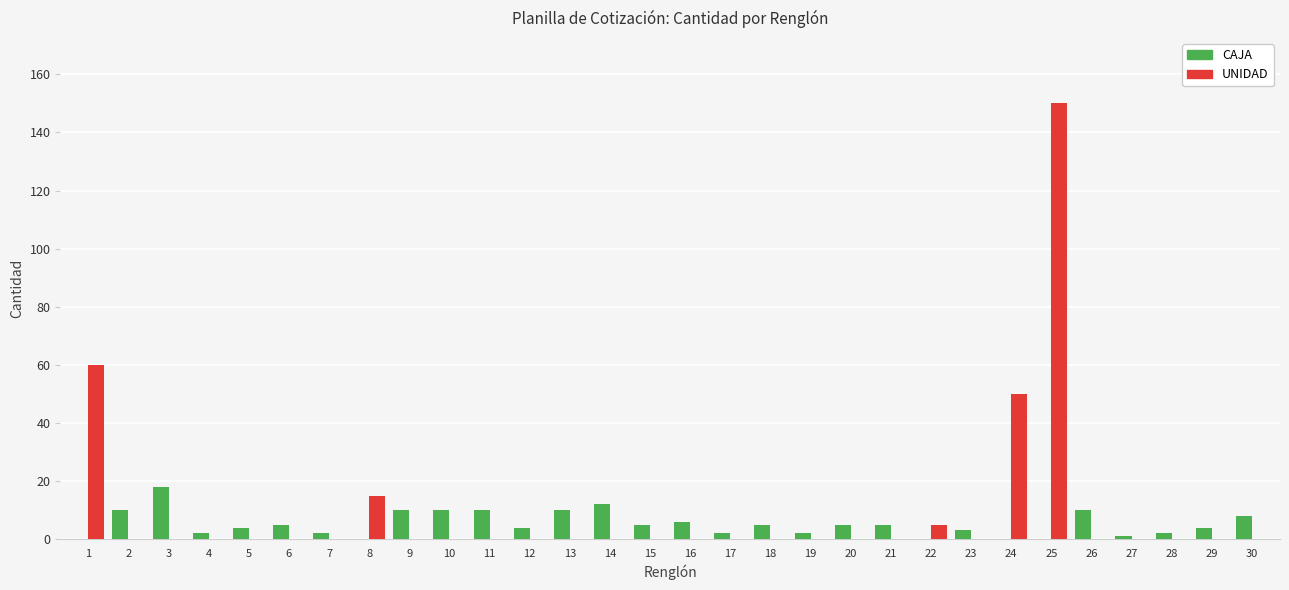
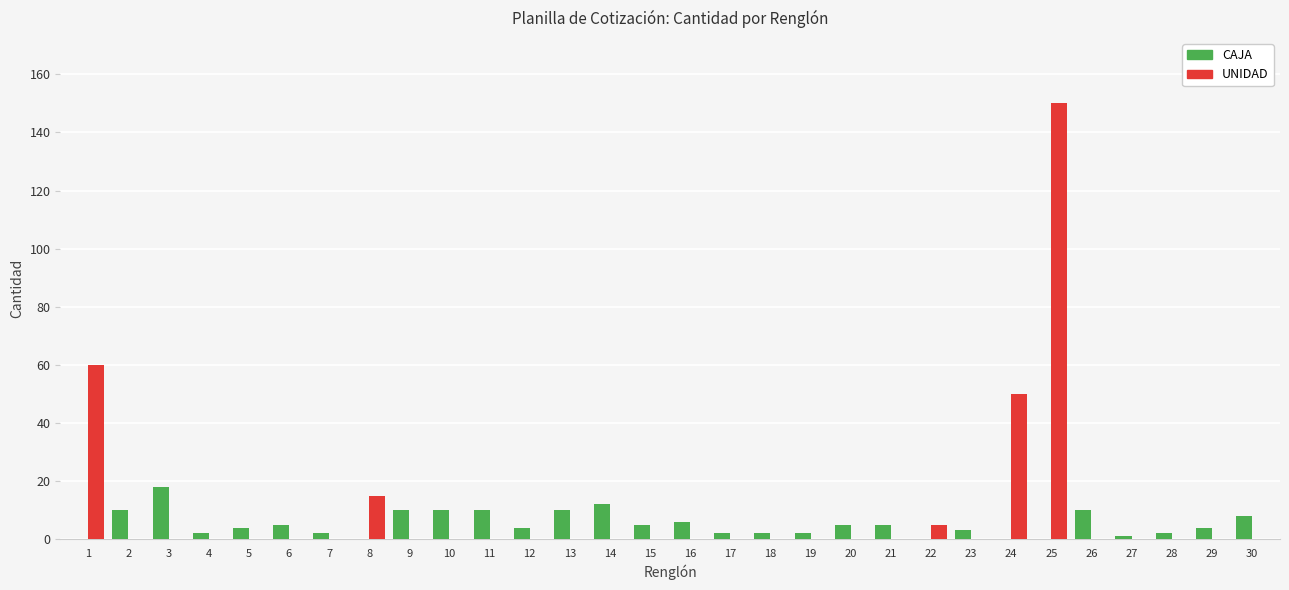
CAJA, 18: 5 -> 2
